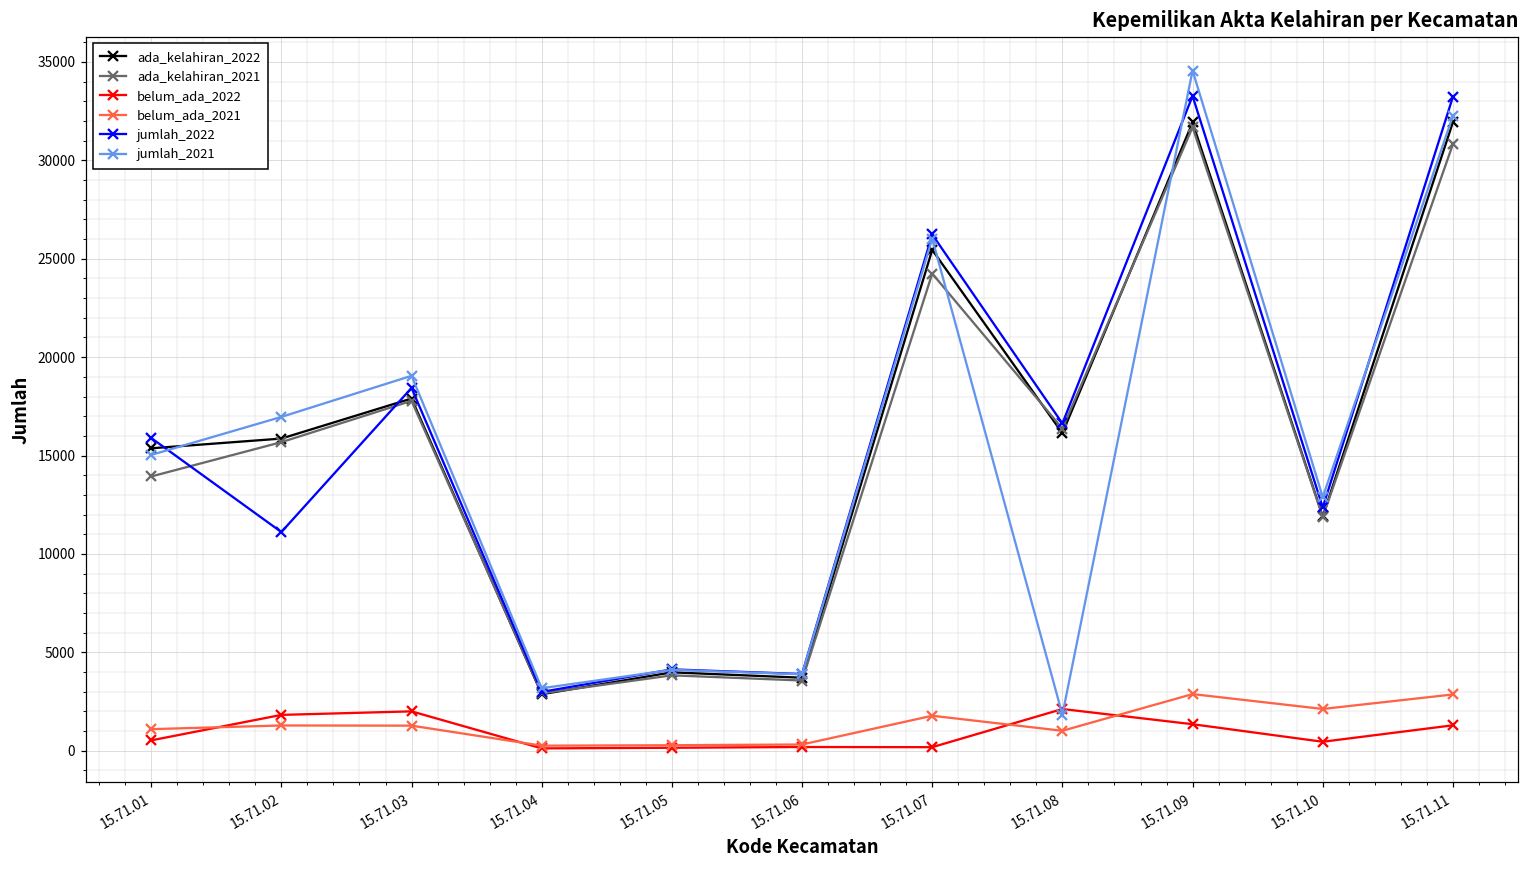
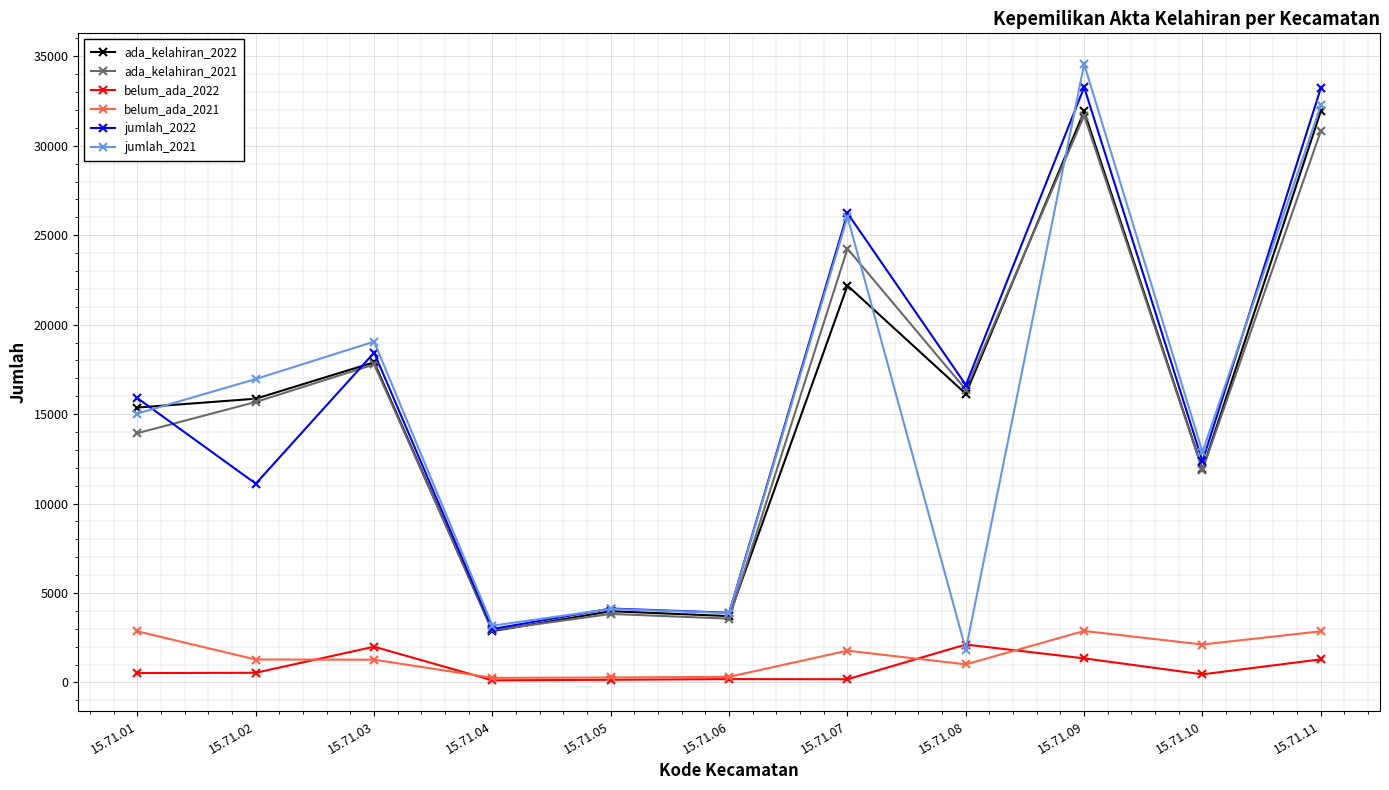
belum_ada_2021, 15.71.01: 1100 -> 2900
belum_ada_2022, 15.71.02: 1800 -> 500
ada_kelahiran_2022, 15.71.07: 25500 -> 22200
